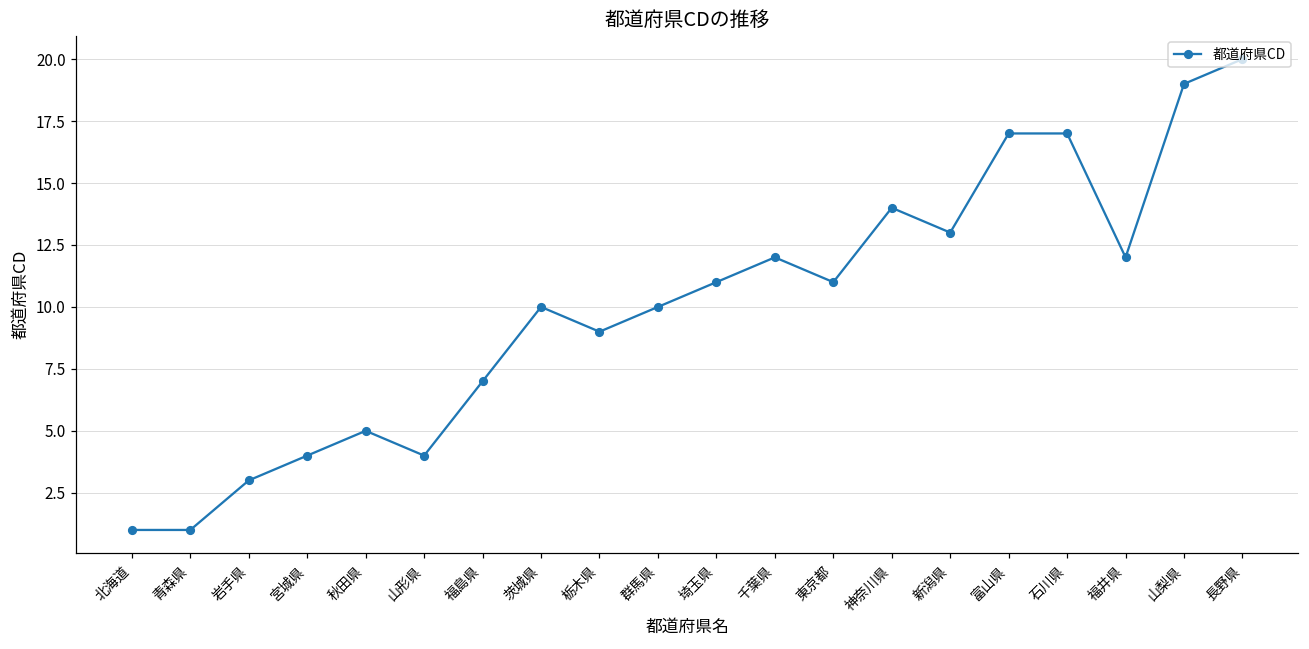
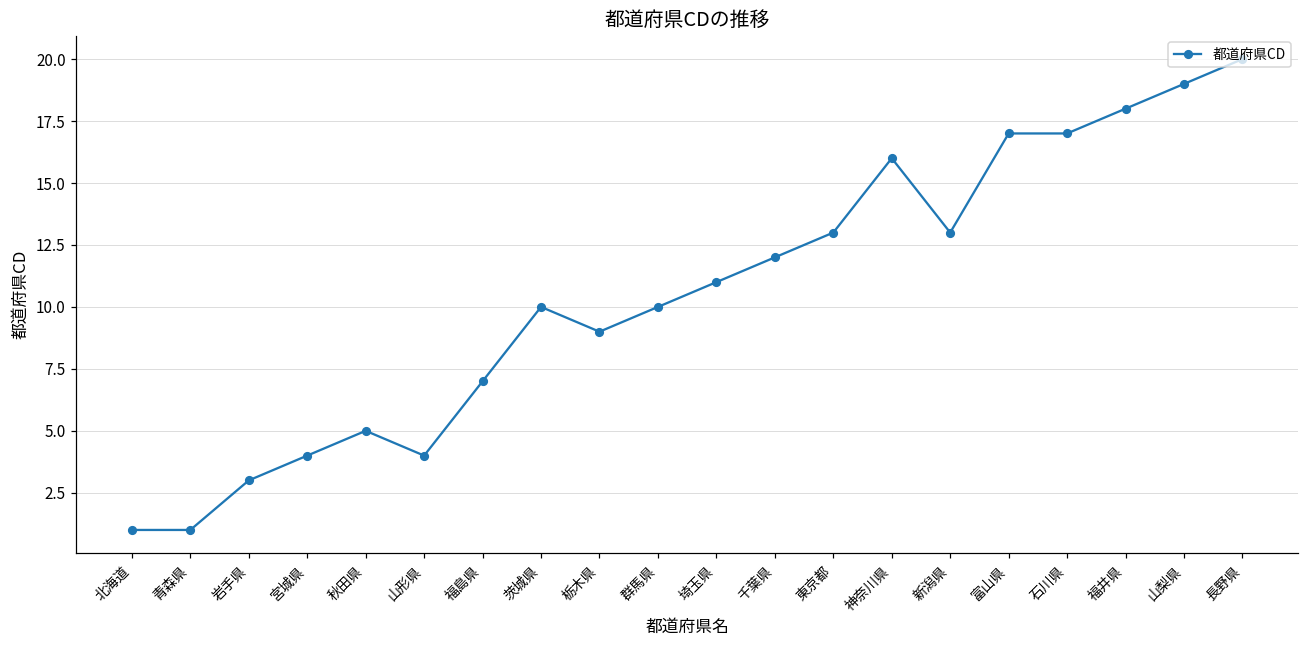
東京都: 11 -> 13
神奈川県: 14 -> 16
福井県: 12 -> 18
